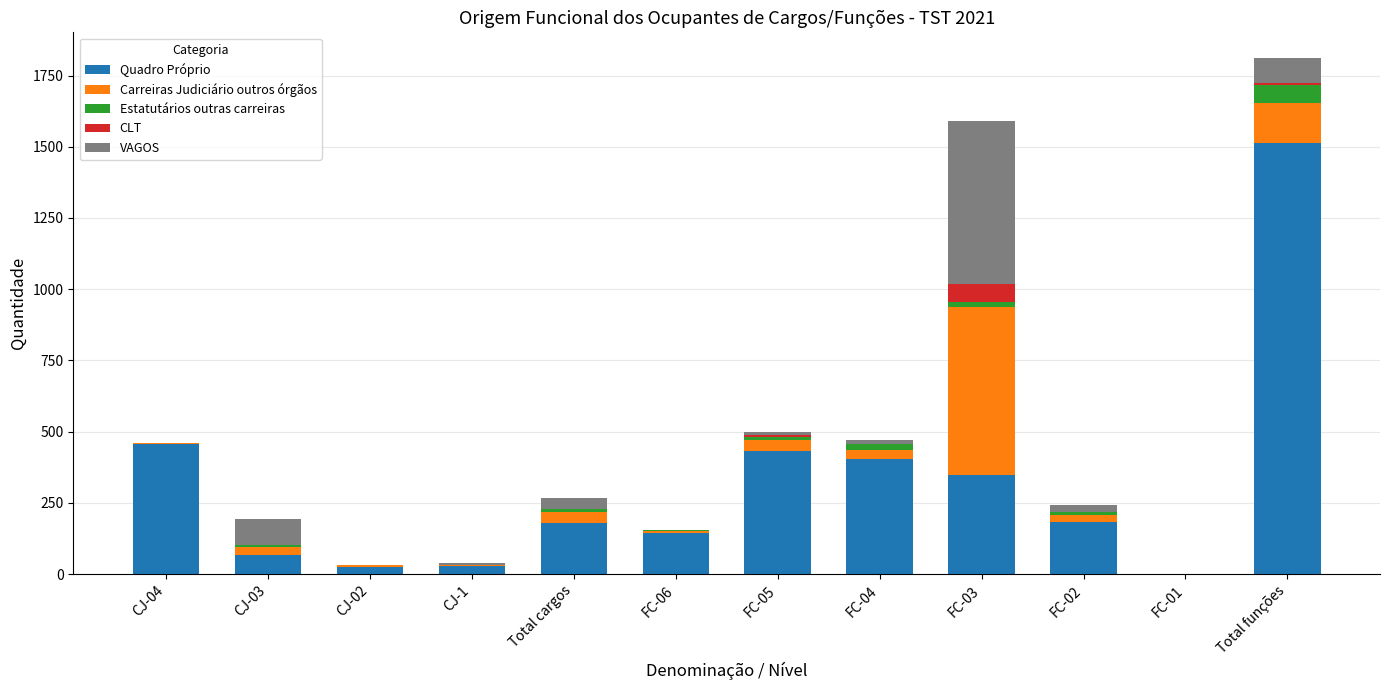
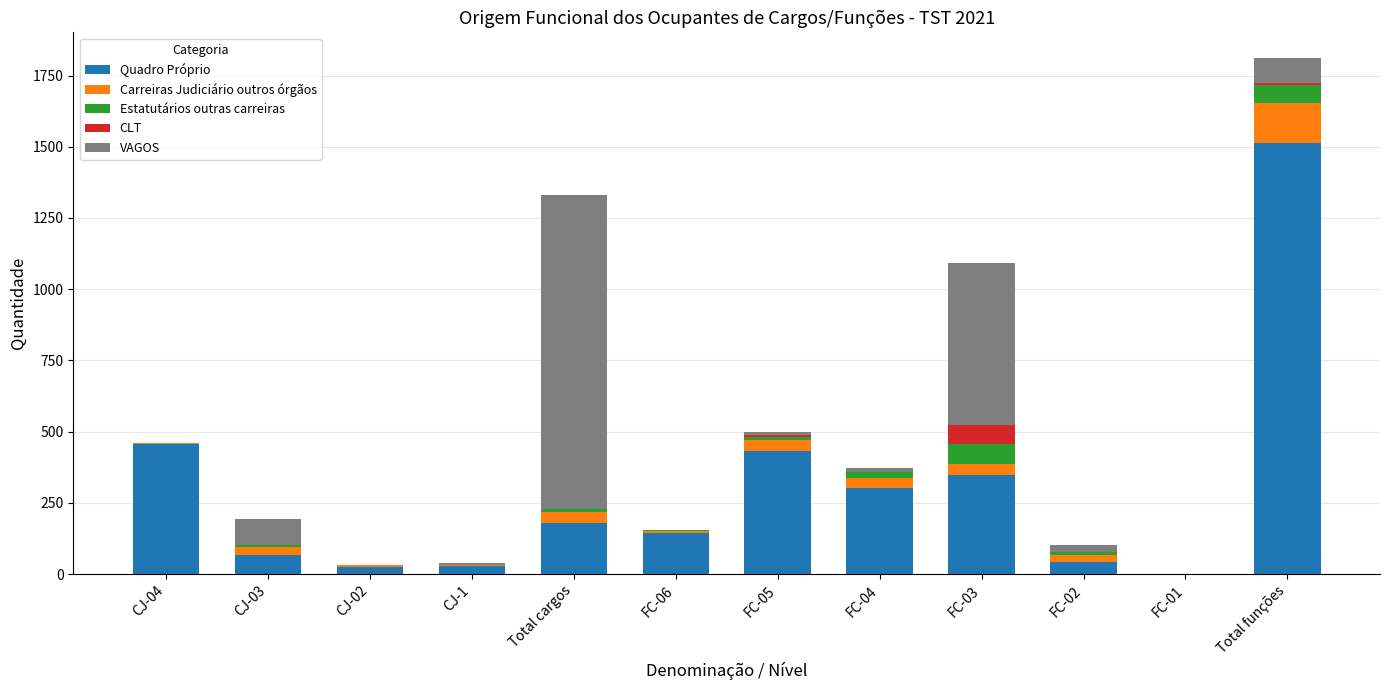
VAGOS, Total cargos: 40 -> 1100
Quadro Próprio, FC-04: 400 -> 300
Carreiras Judiciário outros órgãos, FC-03: 590 -> 40
Estatutários outras carreiras, FC-03: 20 -> 70
Quadro Próprio, FC-02: 180 -> 40
